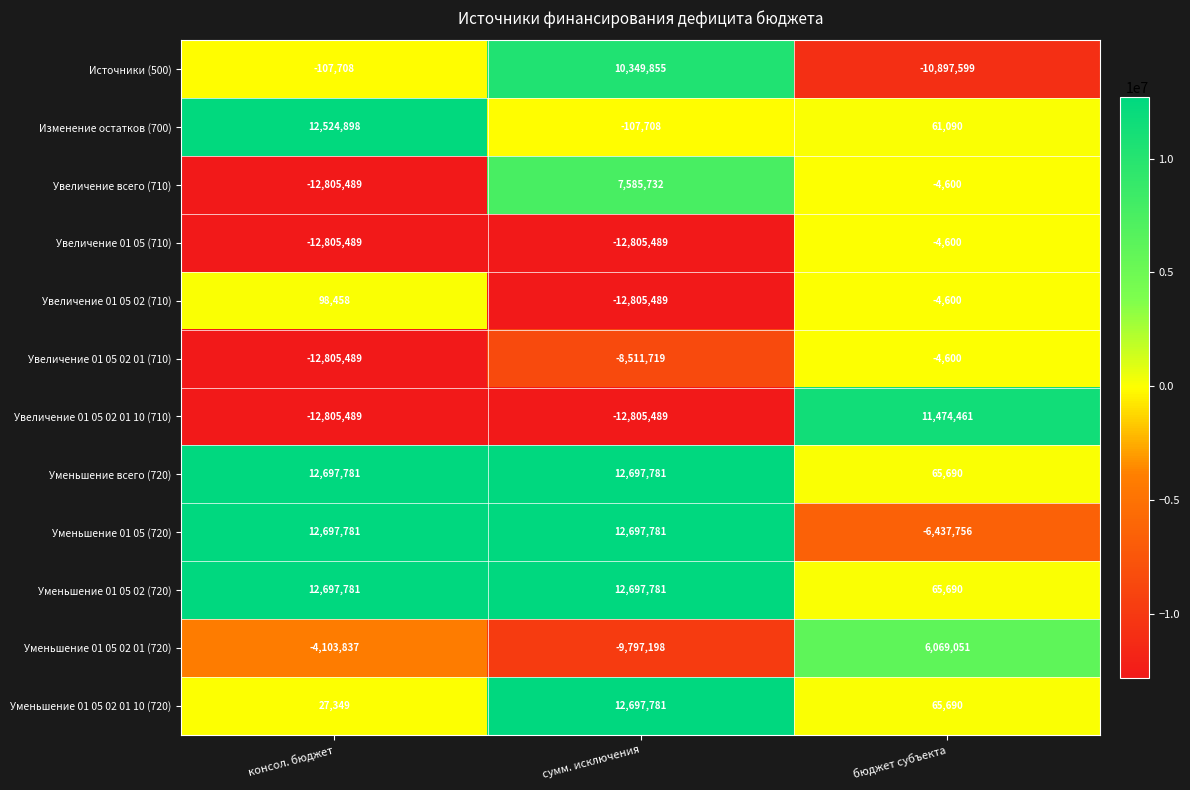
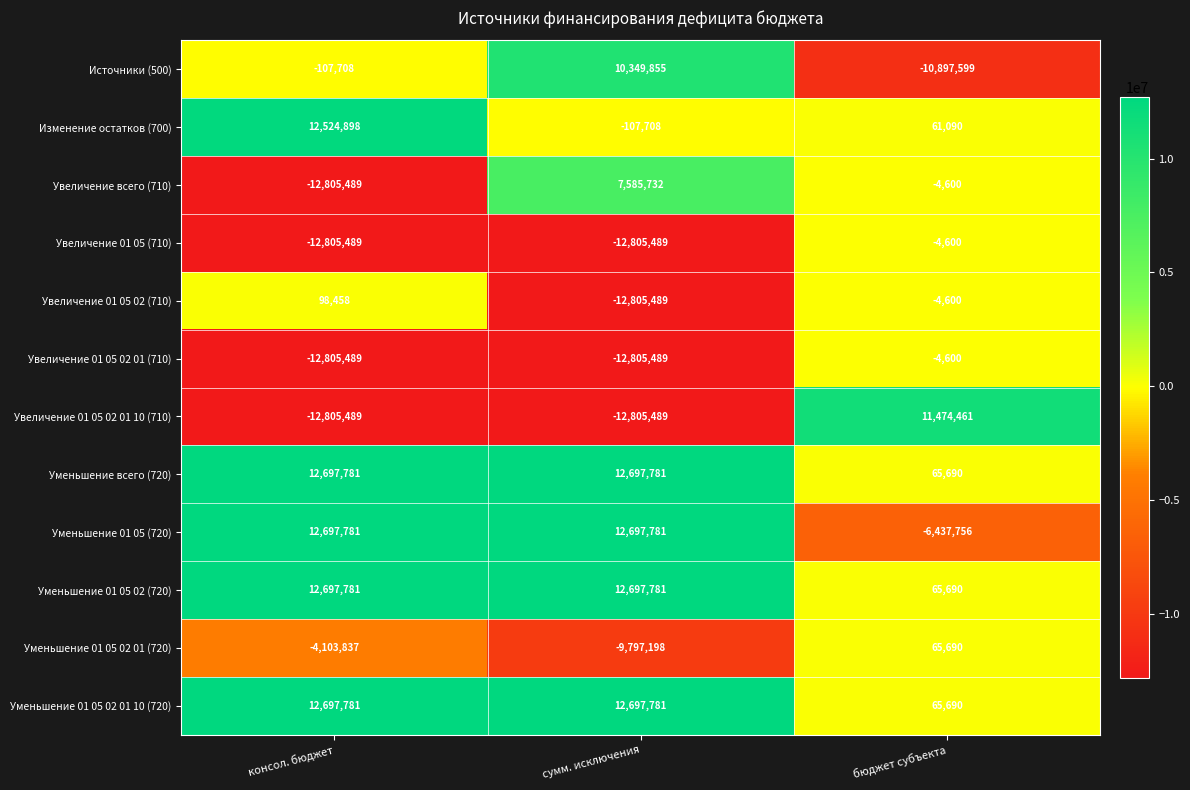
Увеличение 01 05 02 01 (710), сумм. исключения: -8,511,719 -> -12,805,489
Уменьшение 01 05 02 01 (720), бюджет субъекта: 6,069,051 -> 65,690
Уменьшение 01 05 02 01 10 (720), консол. бюджет: 27,349 -> 12,697,781
